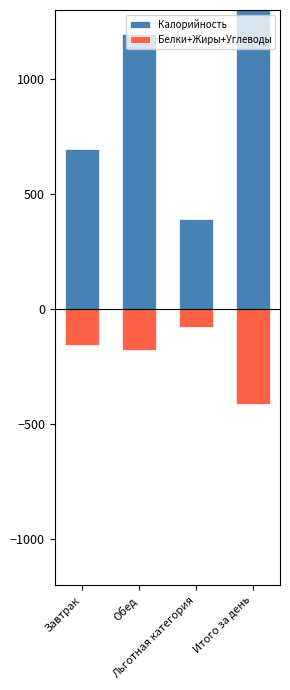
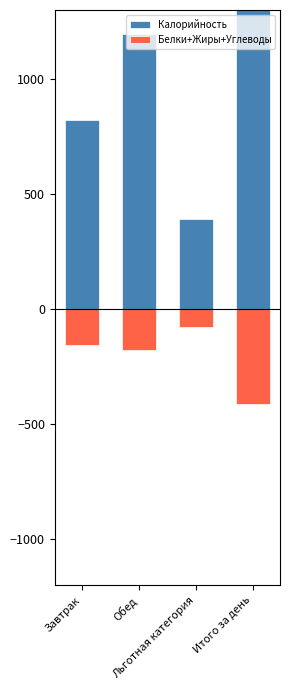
Калорийность, Завтрак: 700 -> 820
